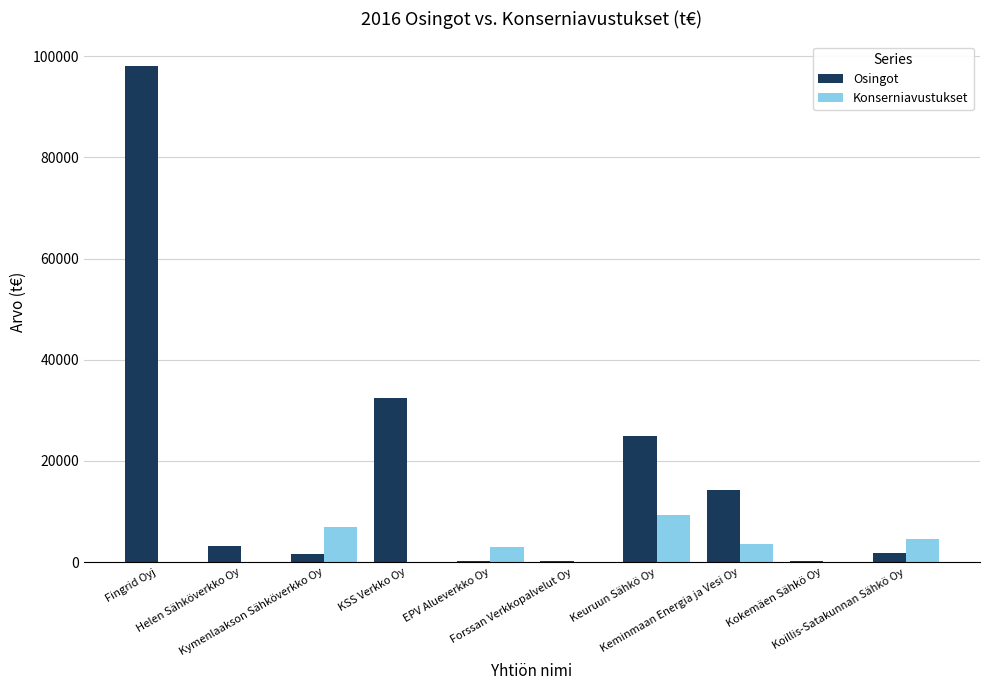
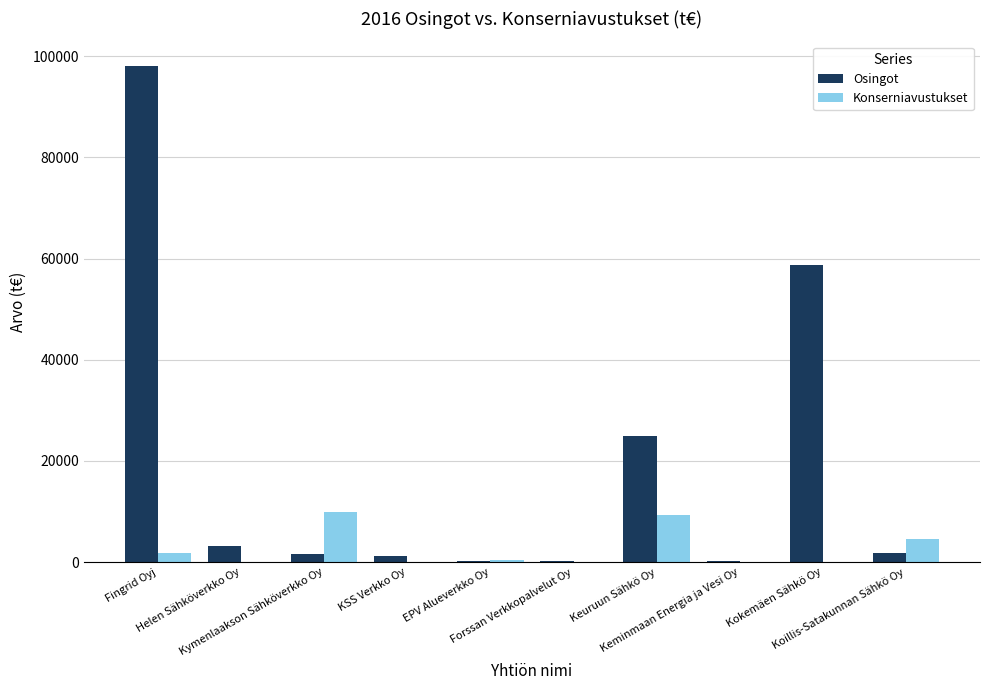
Konserniavustukset, Fingrid Oyj: 0 -> 2000
Konserniavustukset, Kymenlaakson Sähköverkko Oy: 7000 -> 10000
Osingot, KSS Verkko Oy: 32000 -> 1000
Konserniavustukset, EPV Alueverkko Oy: 3000 -> 0
Osingot, Keminmaan Energia ja Vesi Oy: 14000 -> 0
Konserniavustukset, Keminmaan Energia ja Vesi Oy: 4000 -> 0
Osingot, Kokemäen Sähkö Oy: 0 -> 59000
